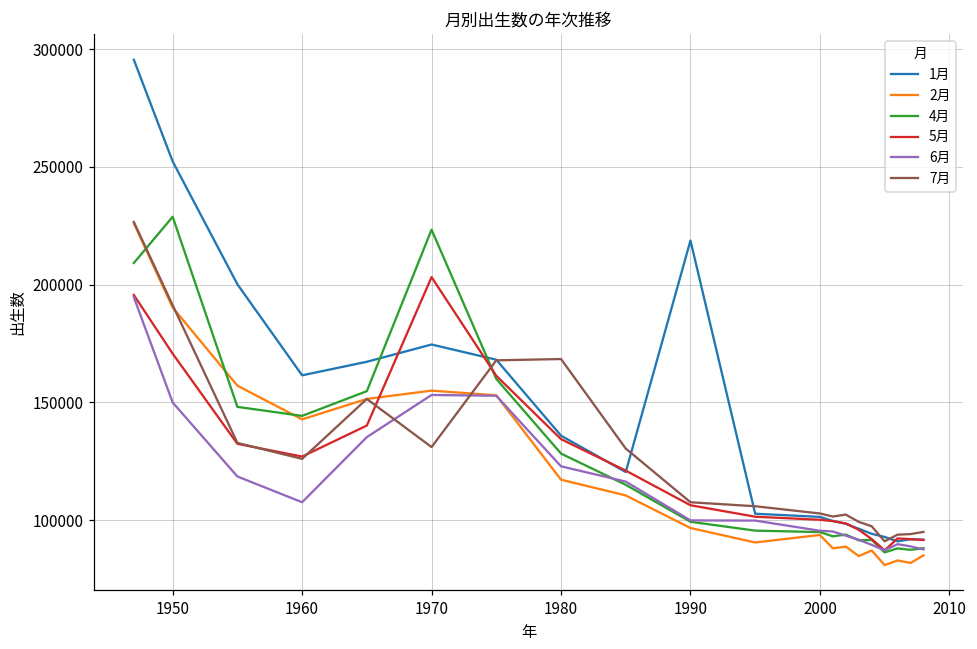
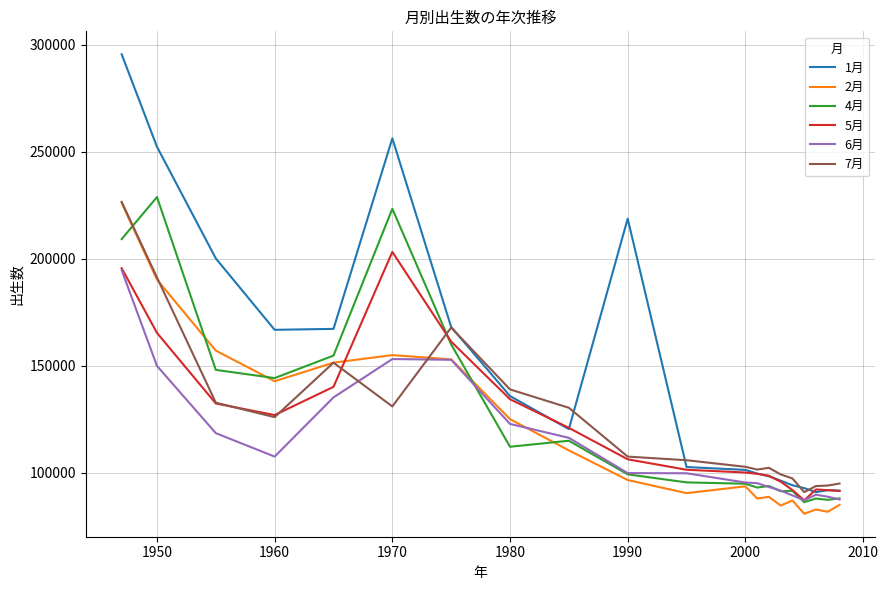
5月, 1950: 171000 -> 165000
1月, 1960: 161000 -> 167000
1月, 1970: 175000 -> 256000
2月, 1980: 117000 -> 125000
4月, 1980: 128000 -> 112000
7月, 1980: 168000 -> 139000
